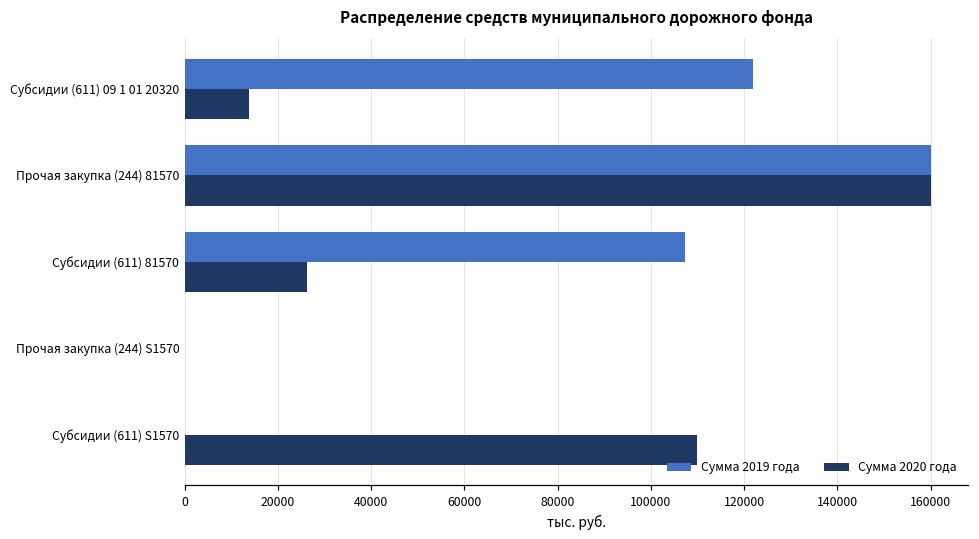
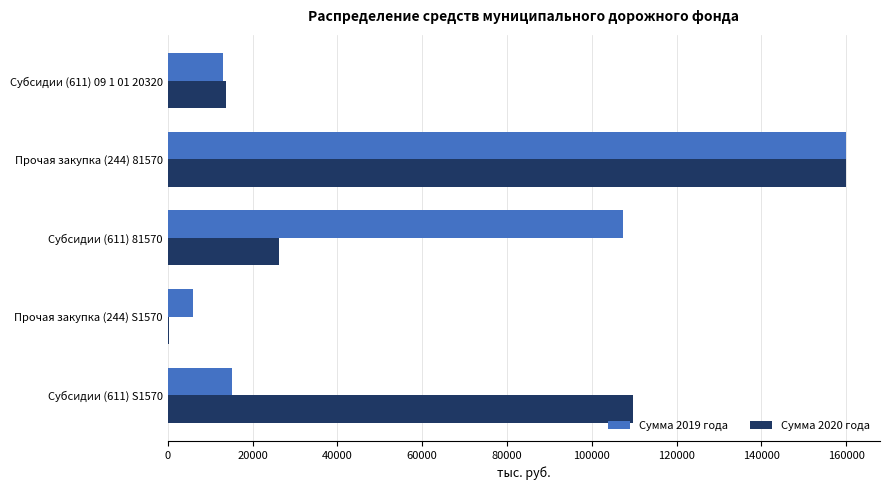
Сумма 2019 года, Субсидии (611) 09 1 01 20320: 122000 -> 13000
Сумма 2019 года, Прочая закупка (244) S1570: 0 -> 6000
Сумма 2019 года, Субсидии (611) S1570: 0 -> 15000
